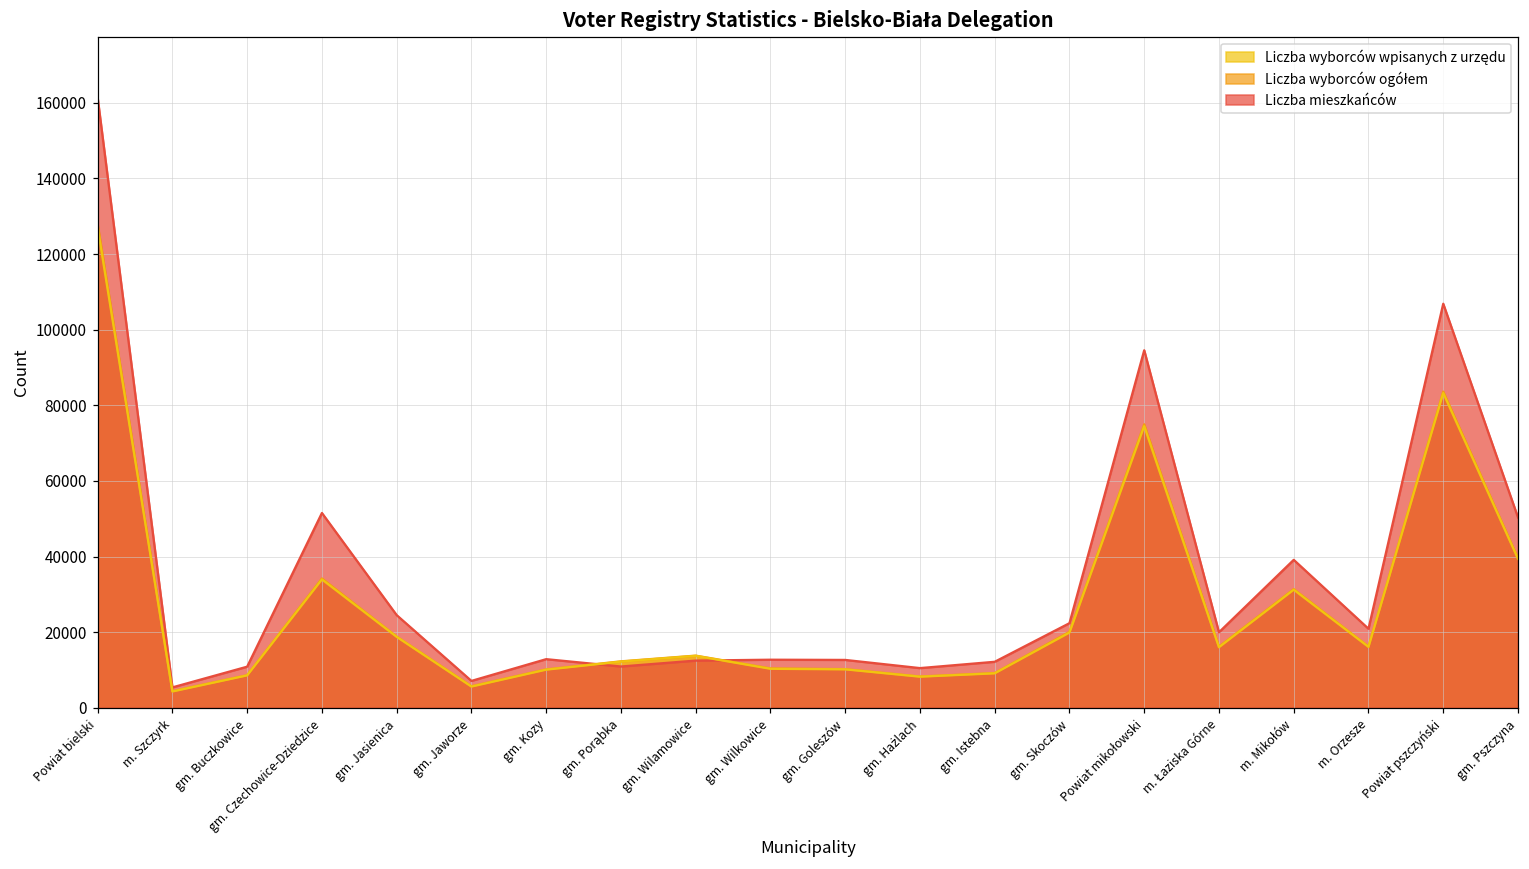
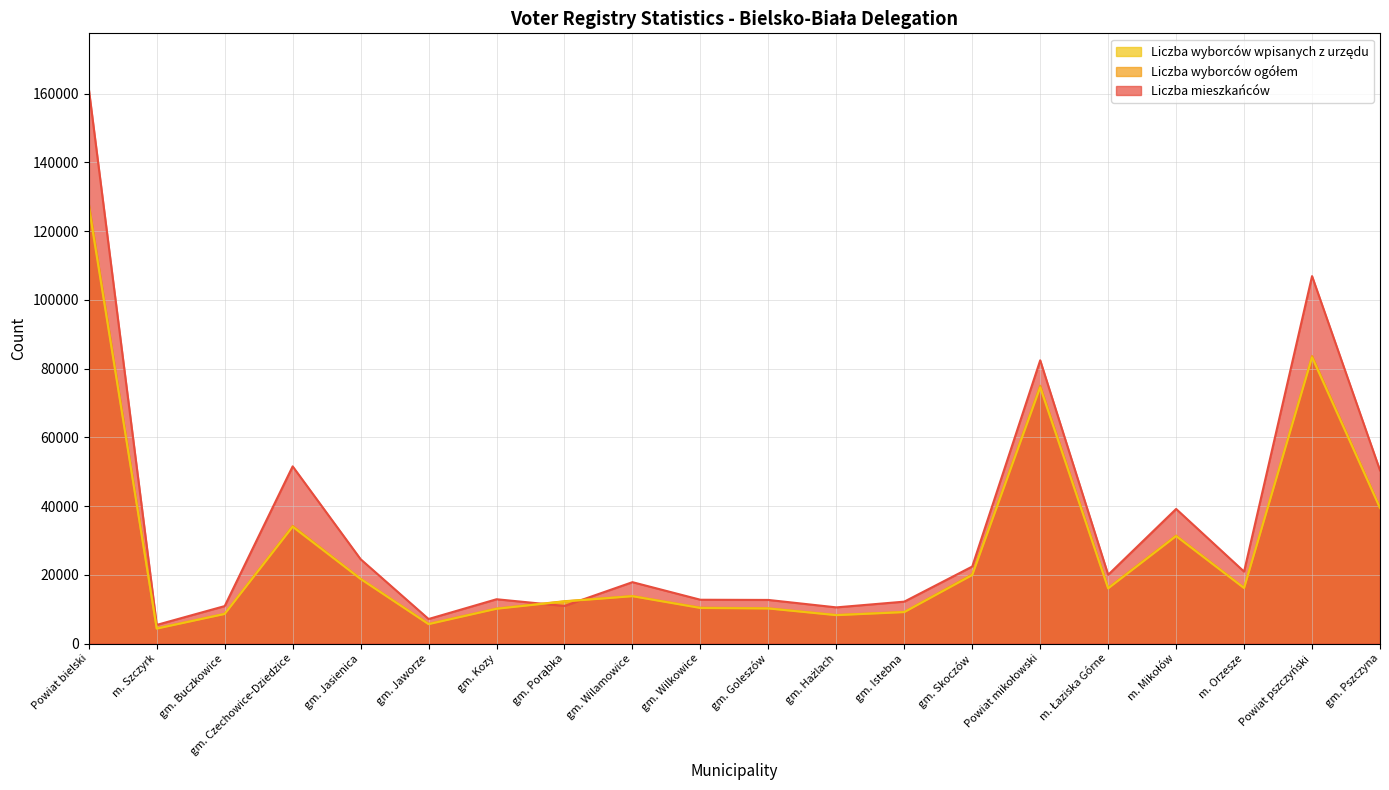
Liczba mieszkańców, gm. Wilamowice: 12000 -> 18000
Liczba mieszkańców, Powiat mikołowski: 95000 -> 82000
